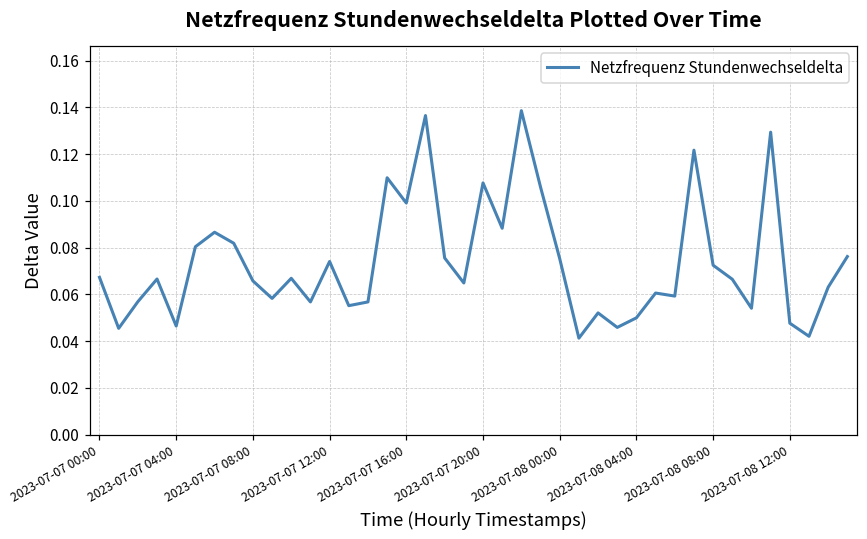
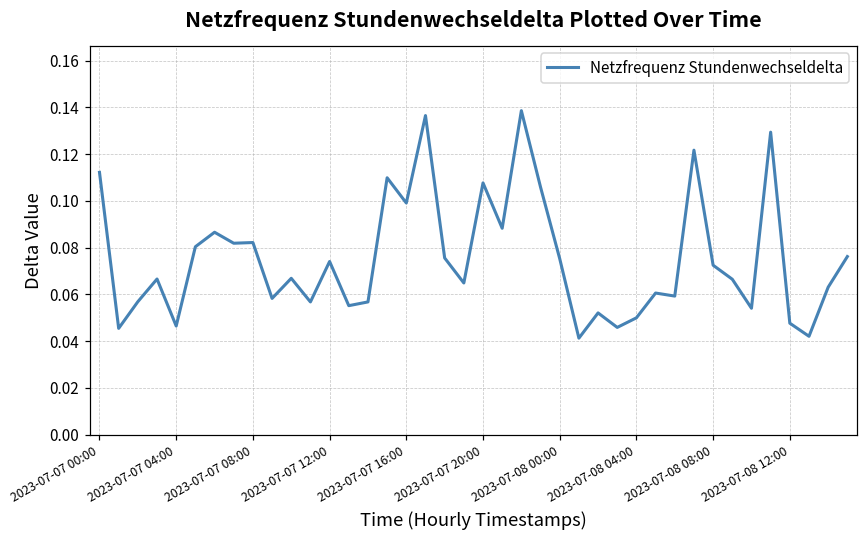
2023-07-07 00:00: 0.067 -> 0.112
2023-07-07 08:00: 0.066 -> 0.082
